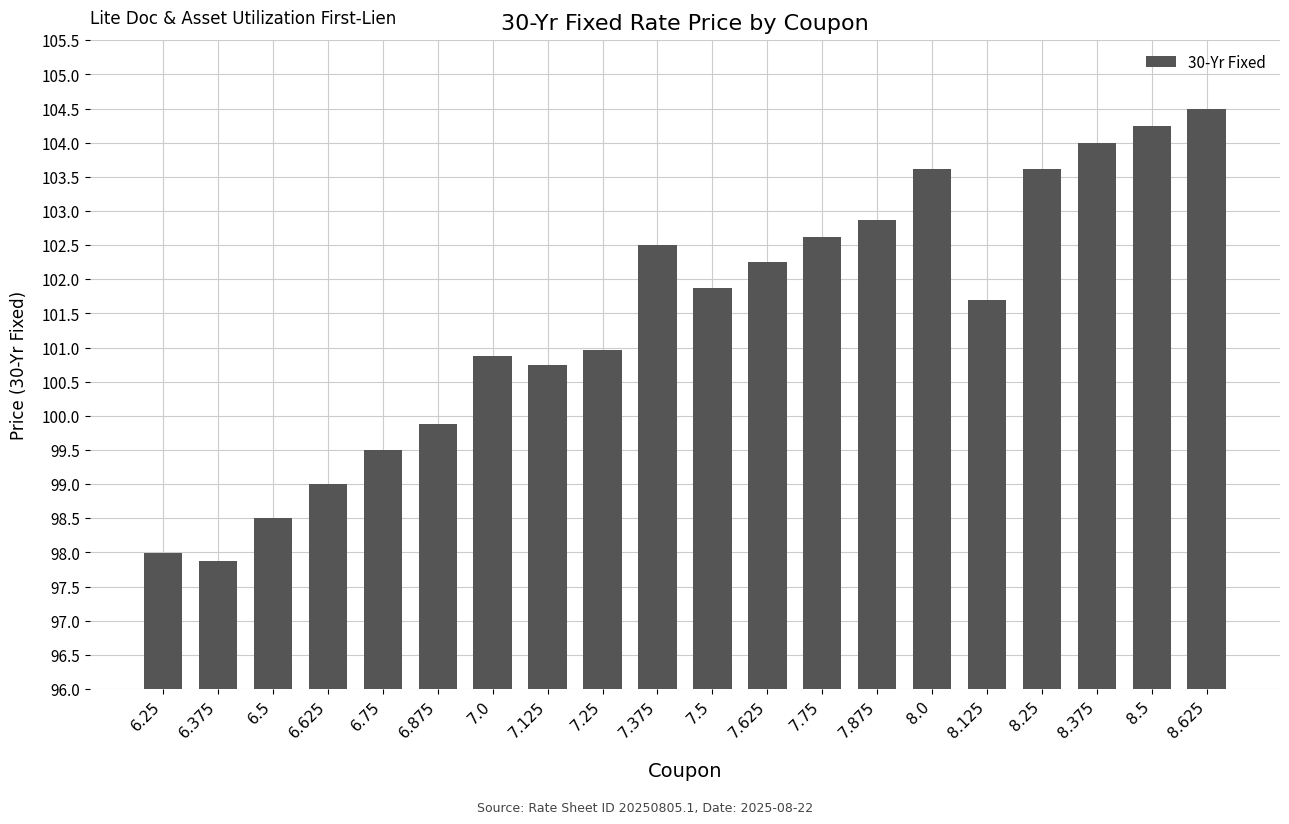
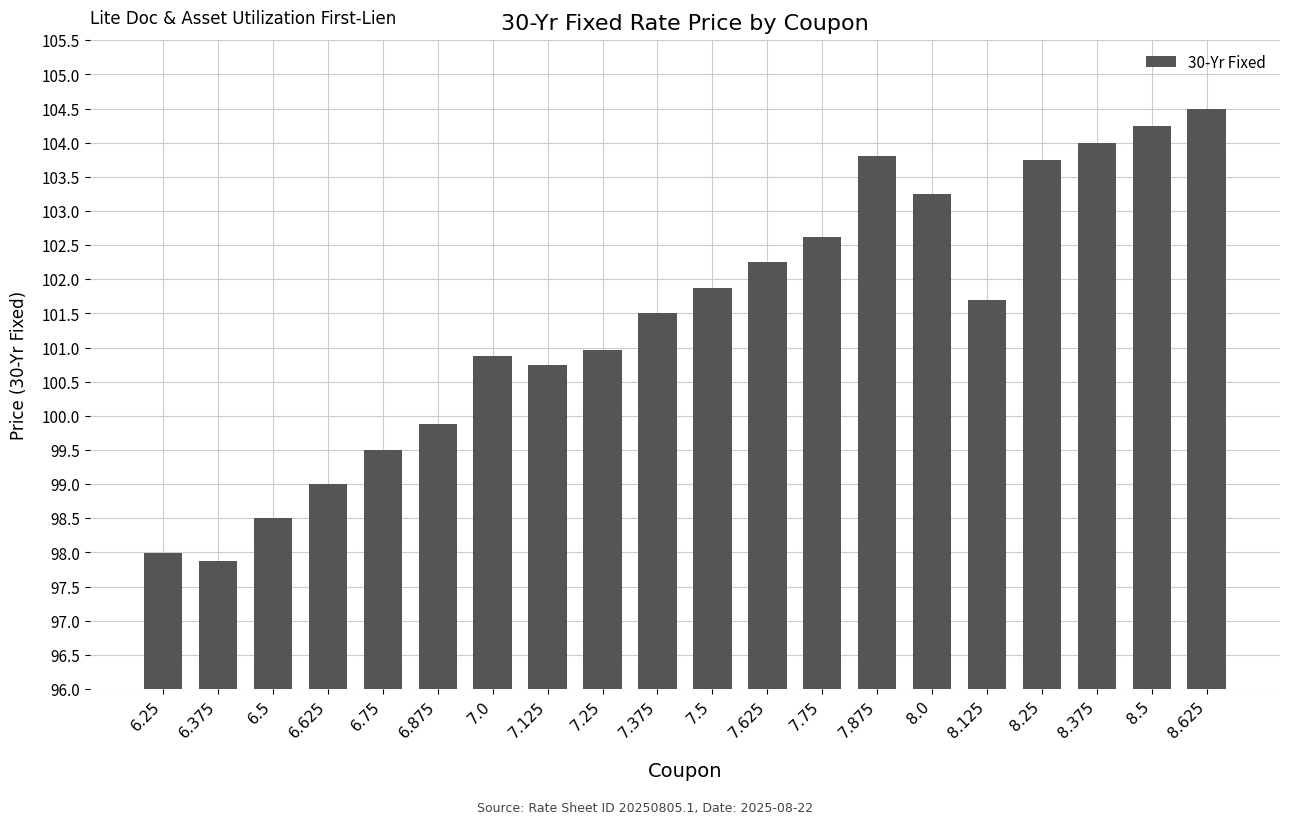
7.375: 102.5 -> 101.5
7.875: 102.9 -> 103.8
8.0: 103.6 -> 103.3
8.25: 103.6 -> 103.8
